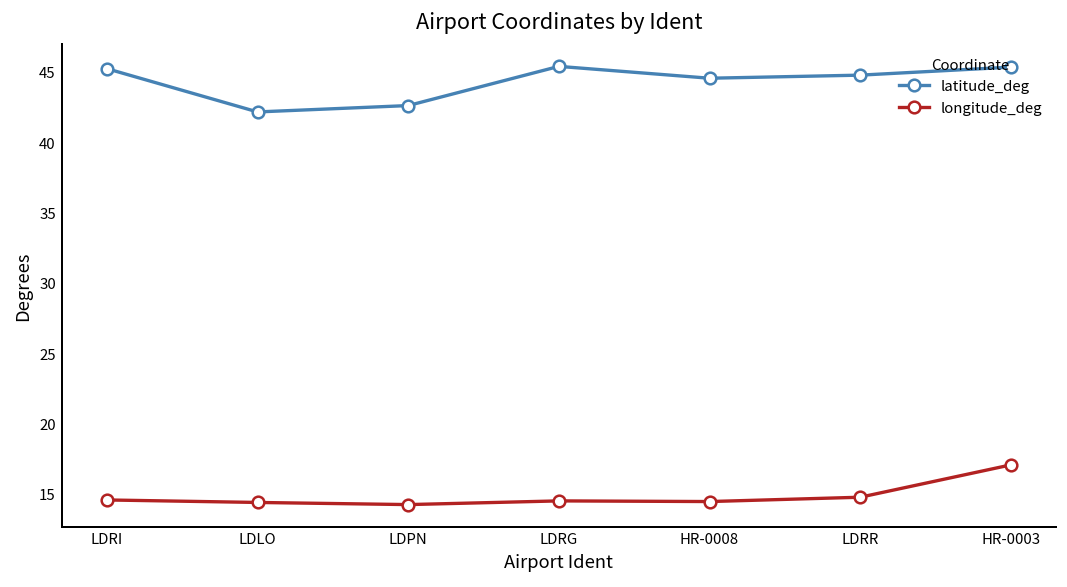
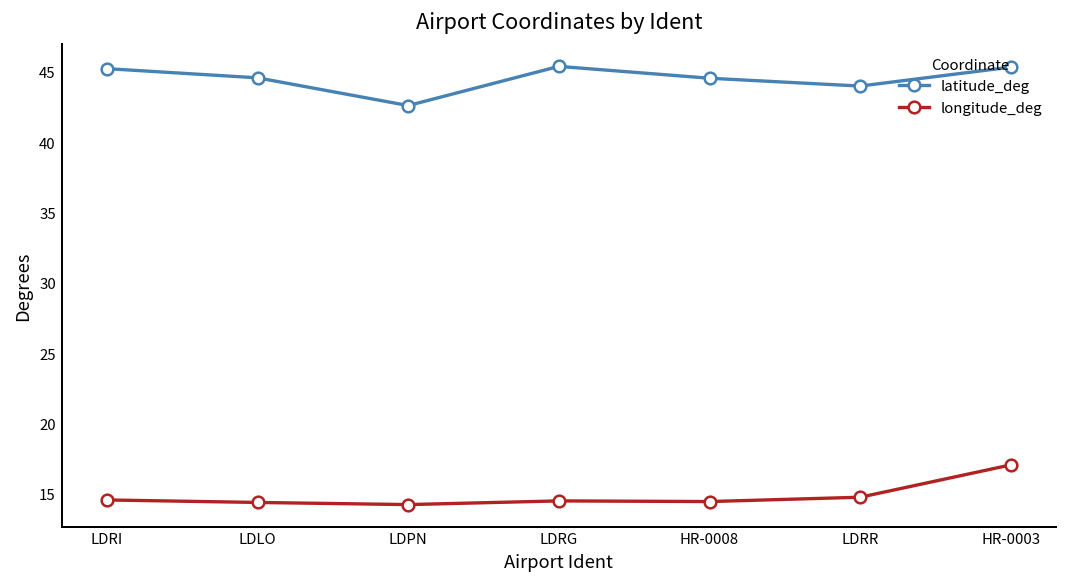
latitude_deg, LDLO: 42.1 -> 44.6
latitude_deg, LDRR: 44.8 -> 44.0
